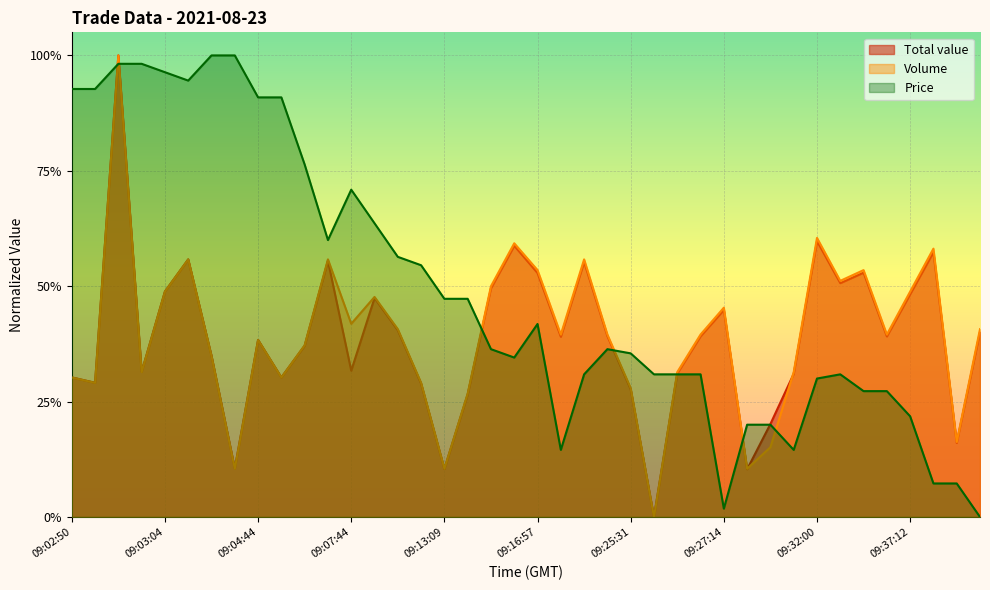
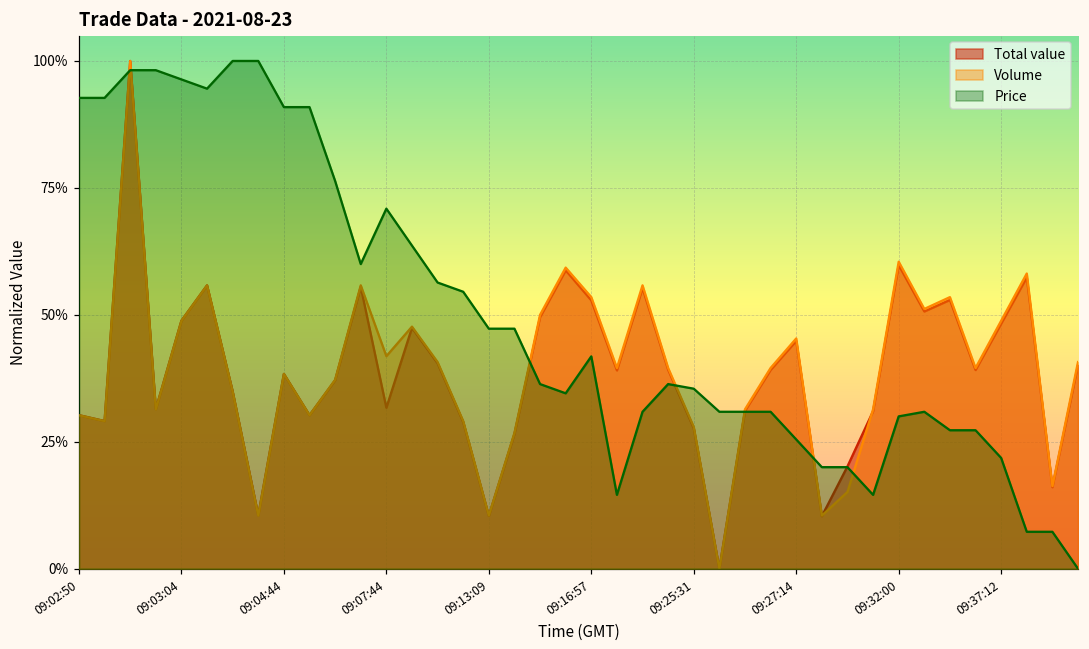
Price, 09:27:14: 2% -> 25%
